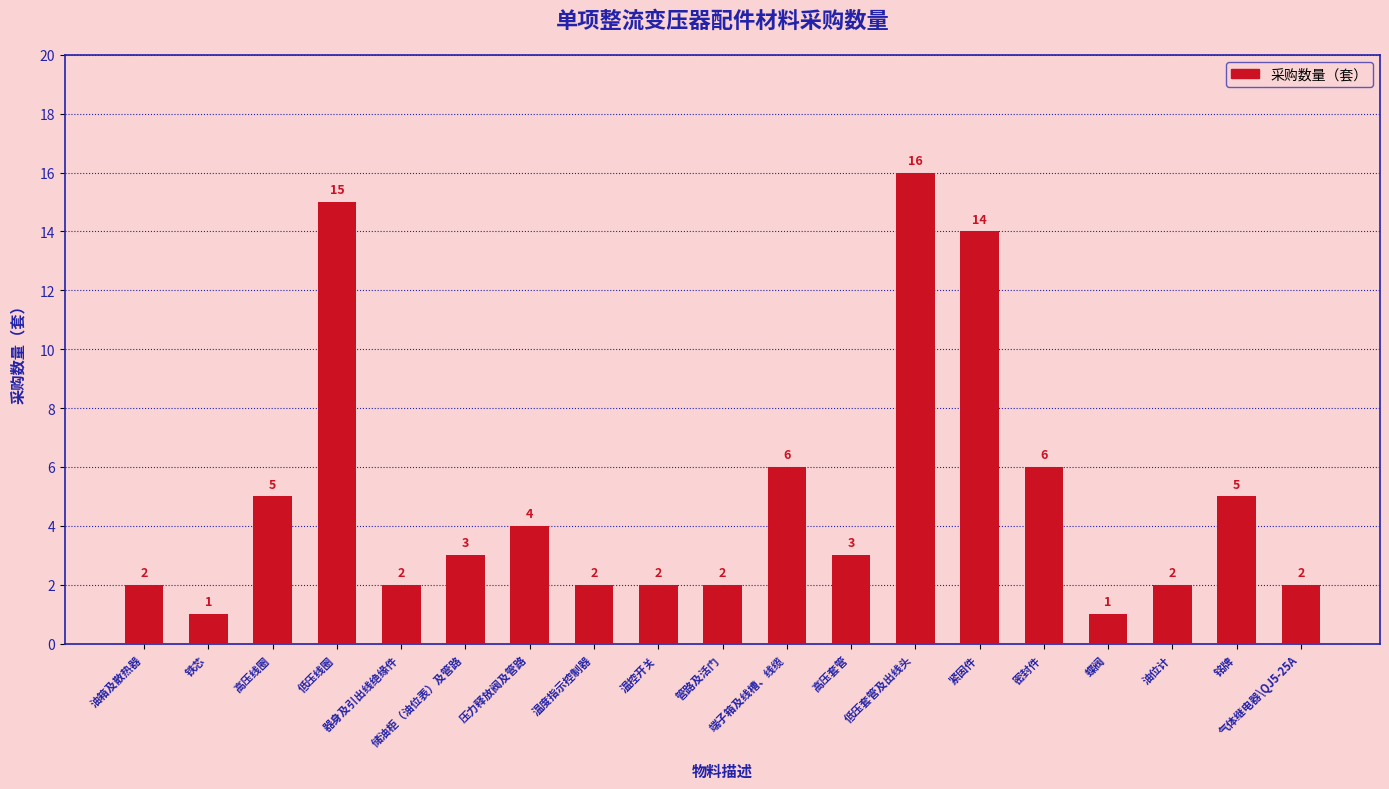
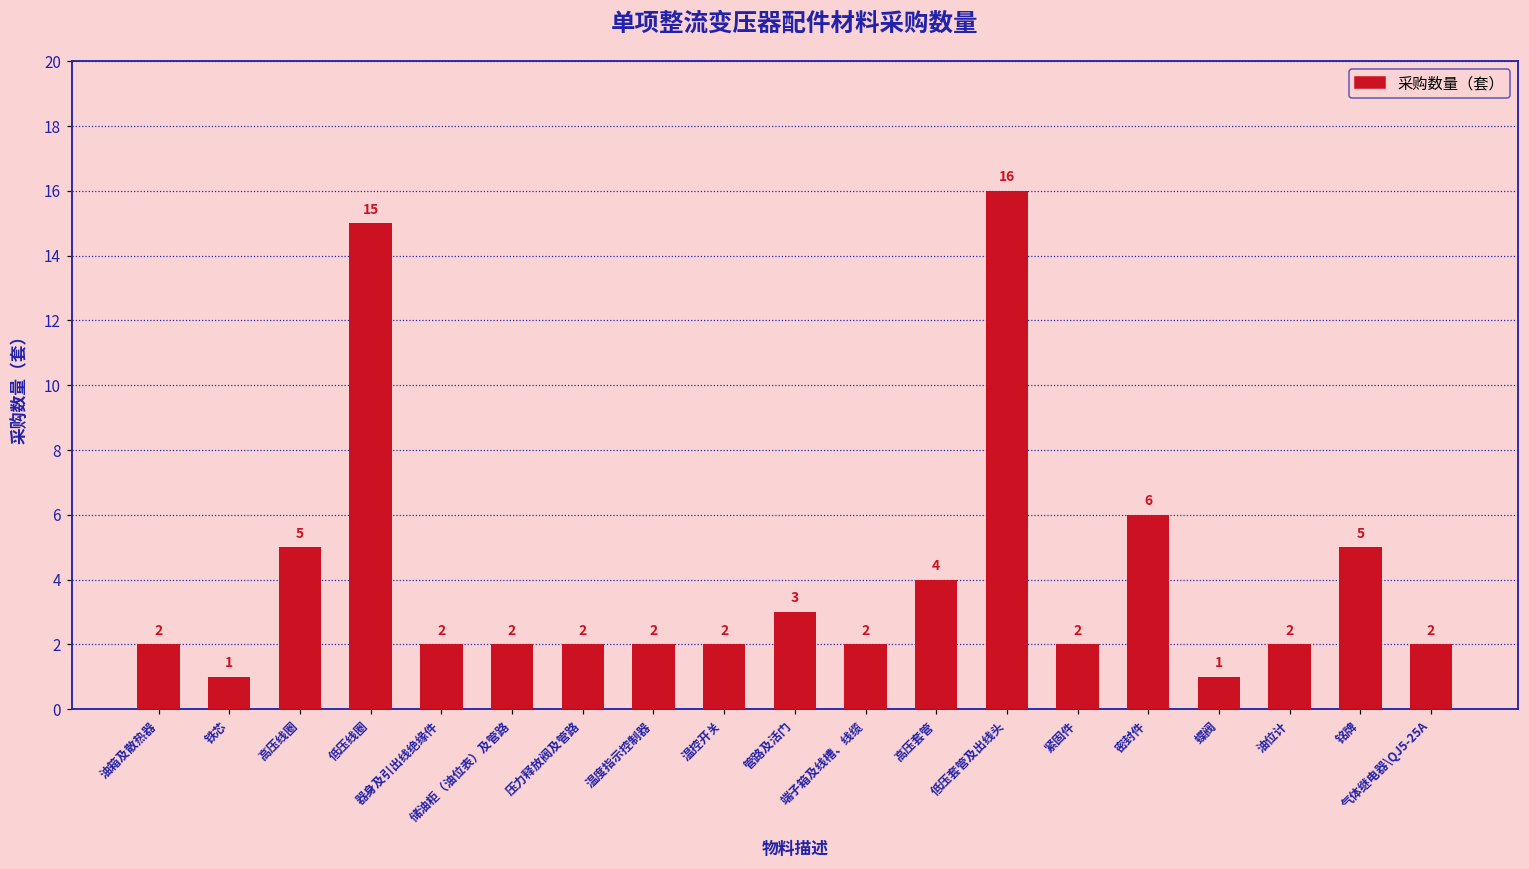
储油柜（油位表）及管路: 3 -> 2
压力释放阀及管路: 4 -> 2
管路及活门: 2 -> 3
端子箱及线槽、线缆: 6 -> 2
高压套管: 3 -> 4
紧固件: 14 -> 2
